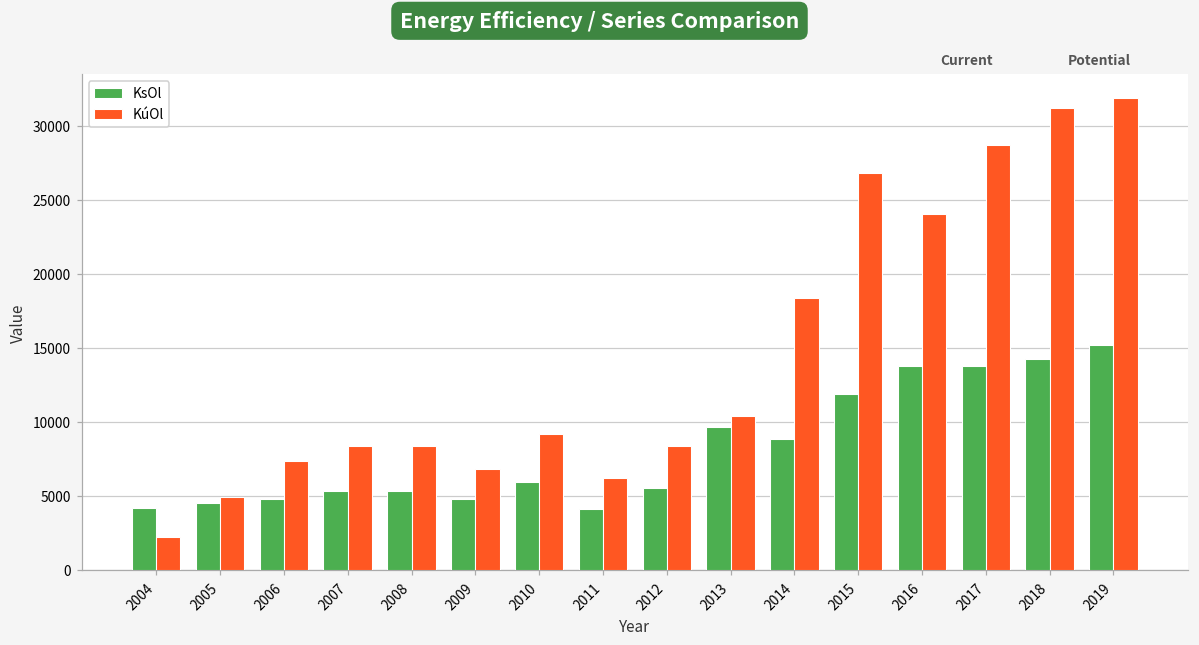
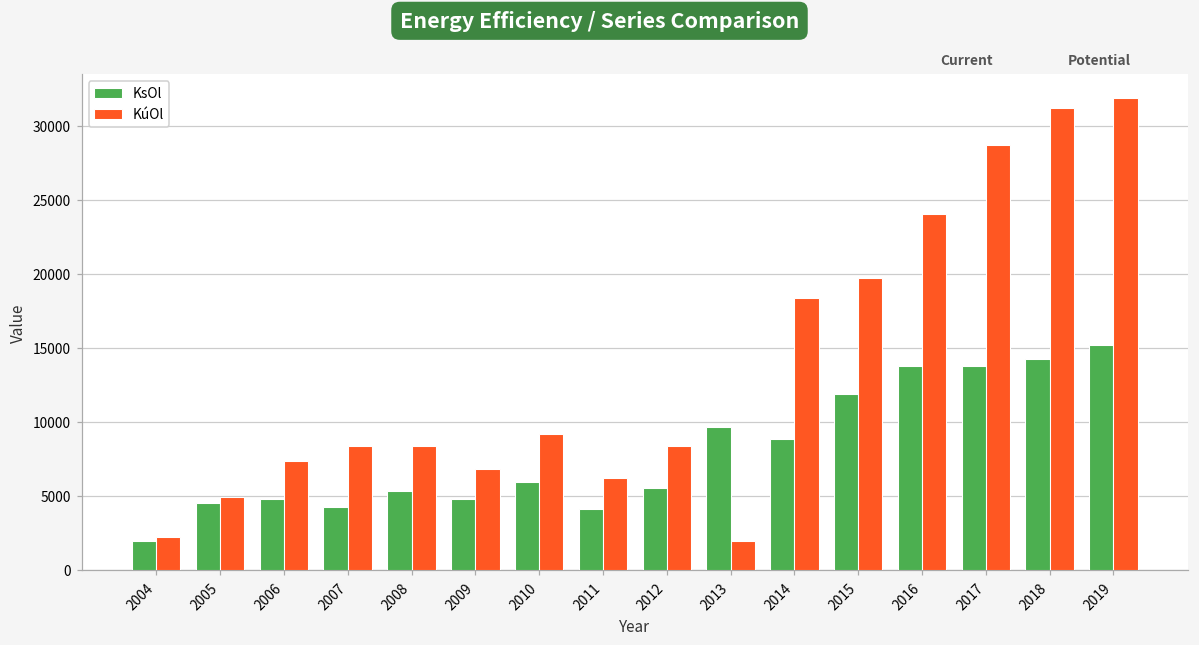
KsOl, 2004: 4200 -> 2000
KsOl, 2007: 5300 -> 4200
KúOl, 2013: 10400 -> 1900
KúOl, 2015: 26800 -> 19700
